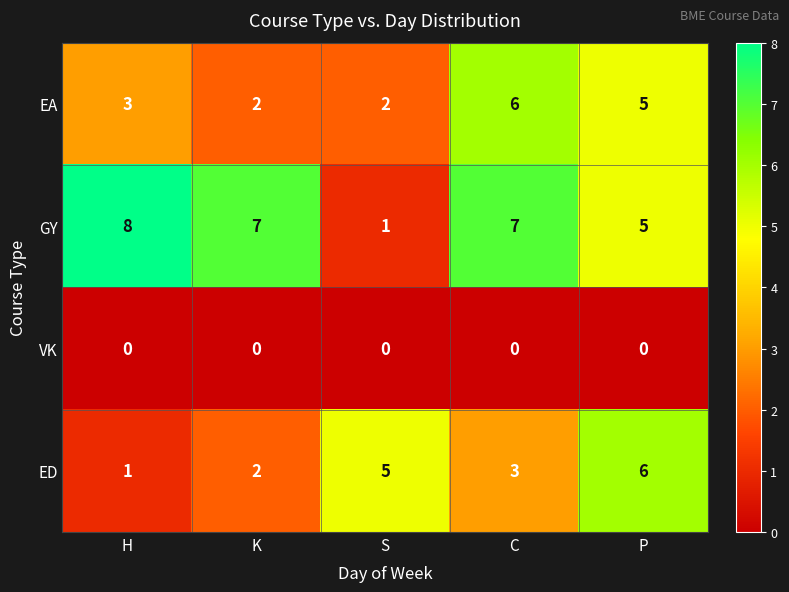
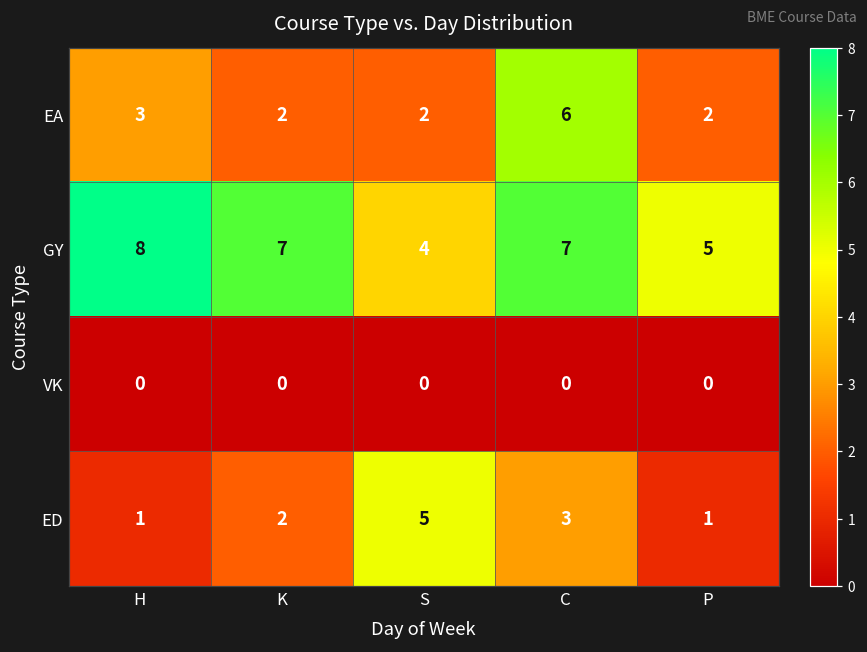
EA, P: 5 -> 2
GY, S: 1 -> 4
ED, P: 6 -> 1
